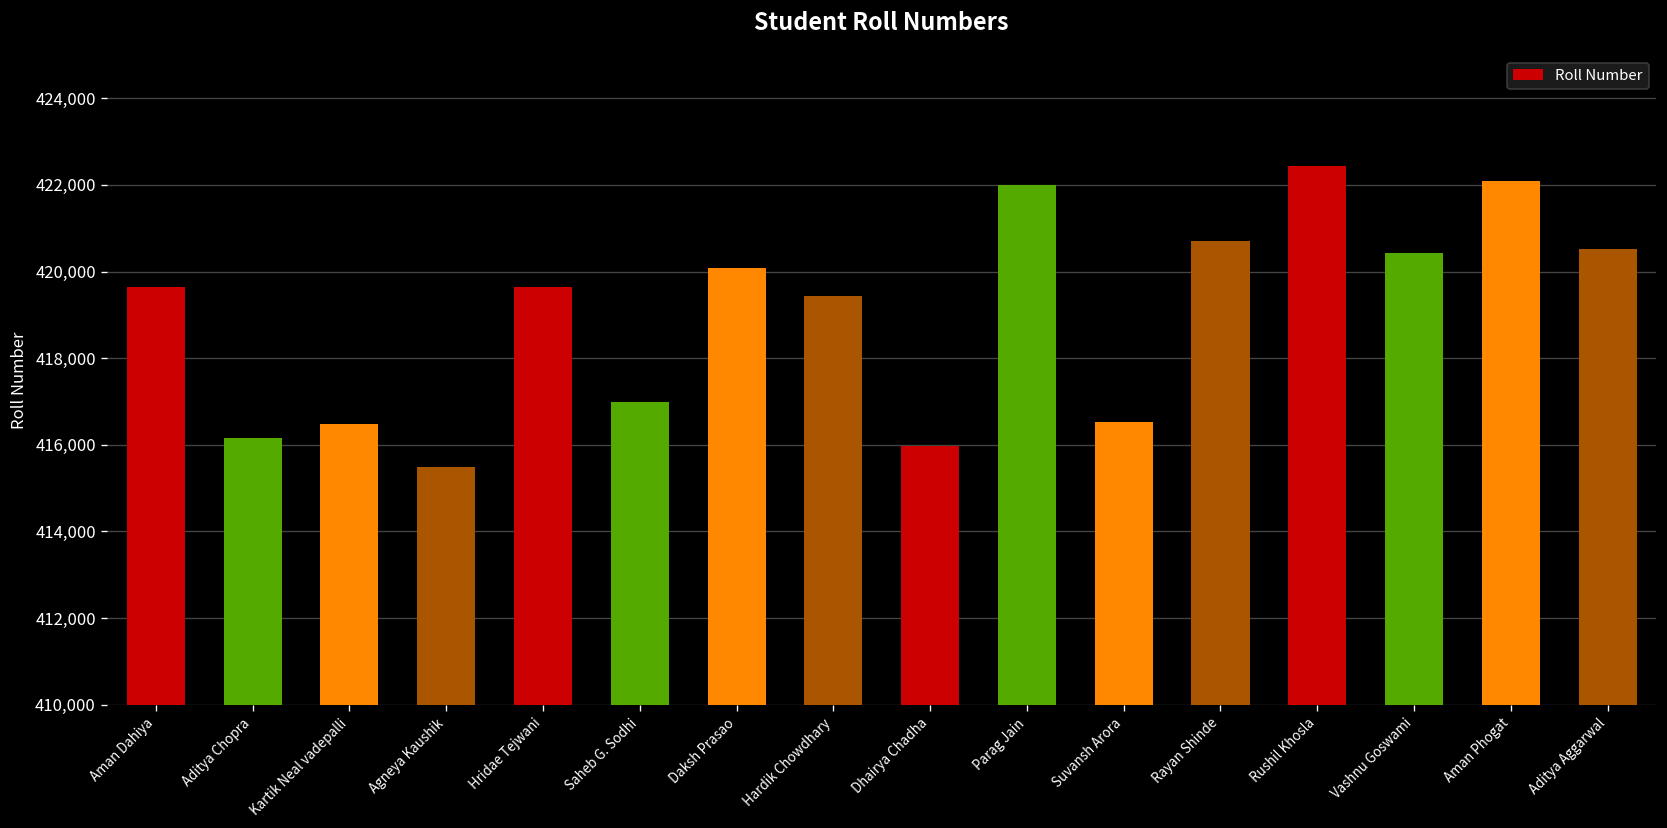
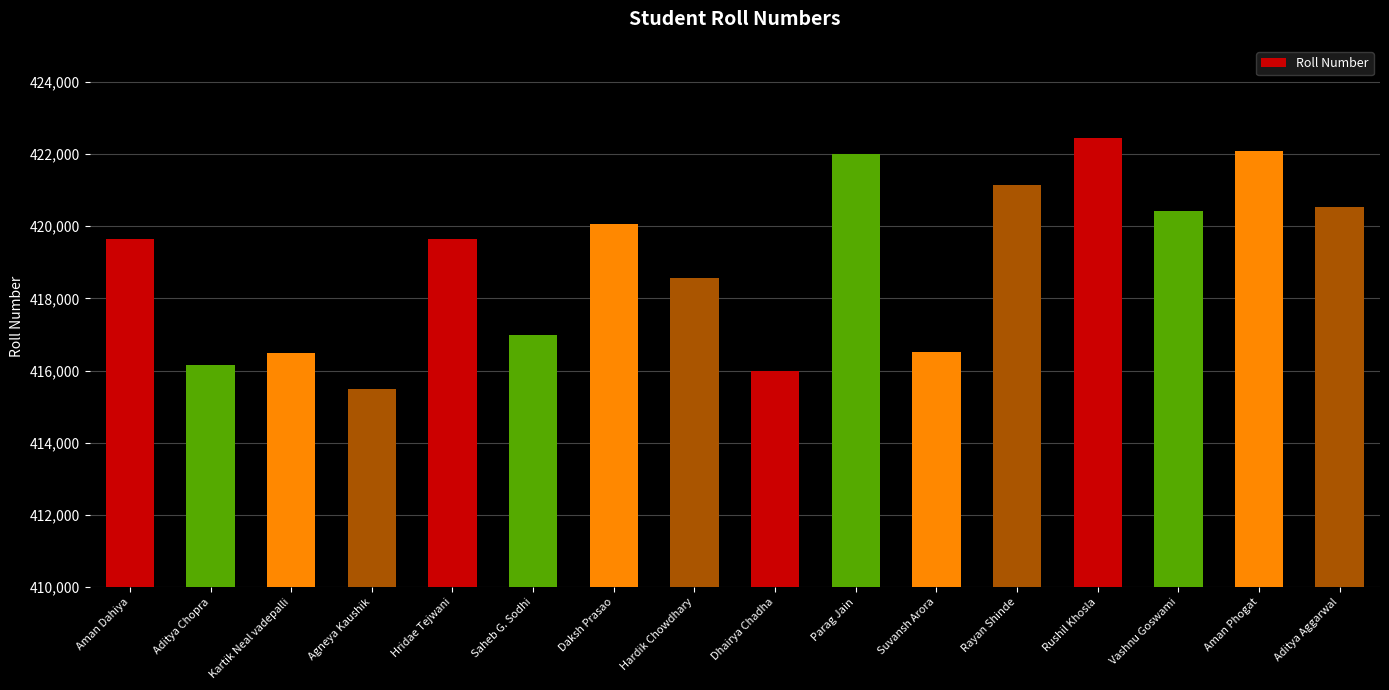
Hardik Chowdhary: 419,400 -> 418,600
Rayan Shinde: 420,700 -> 421,200
